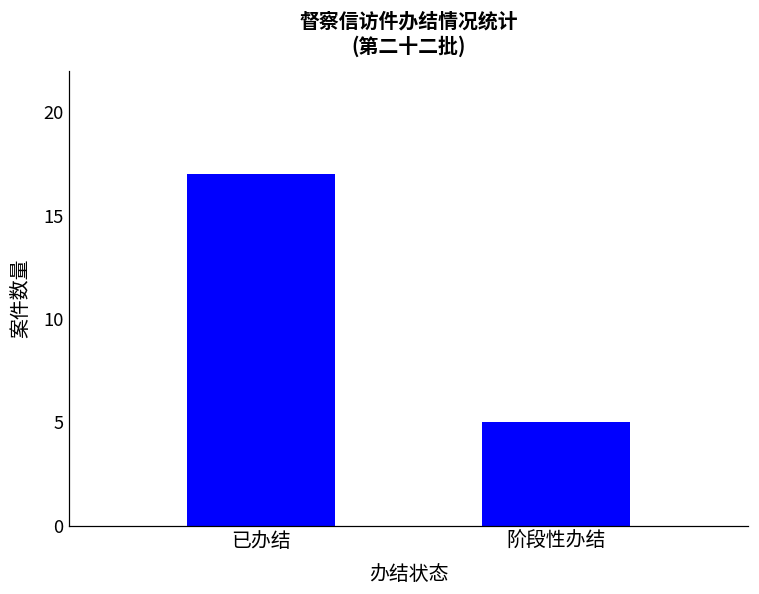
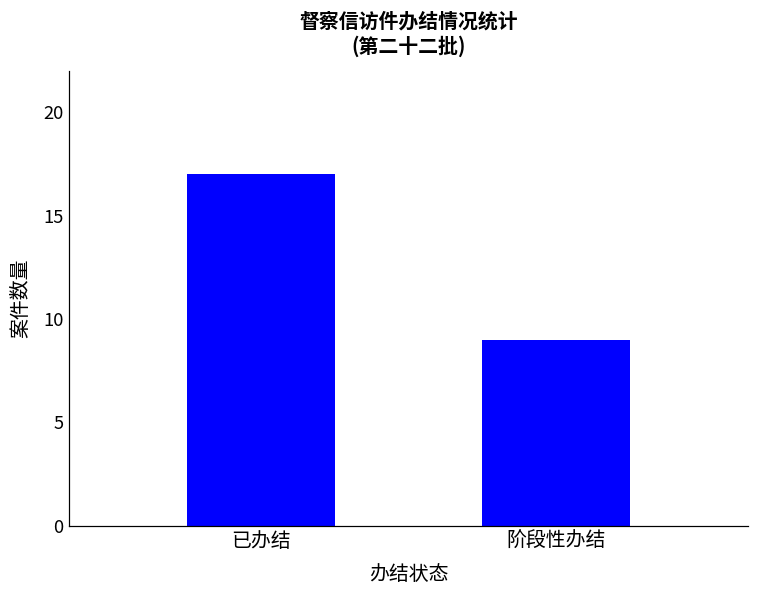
阶段性办结: 5 -> 9
